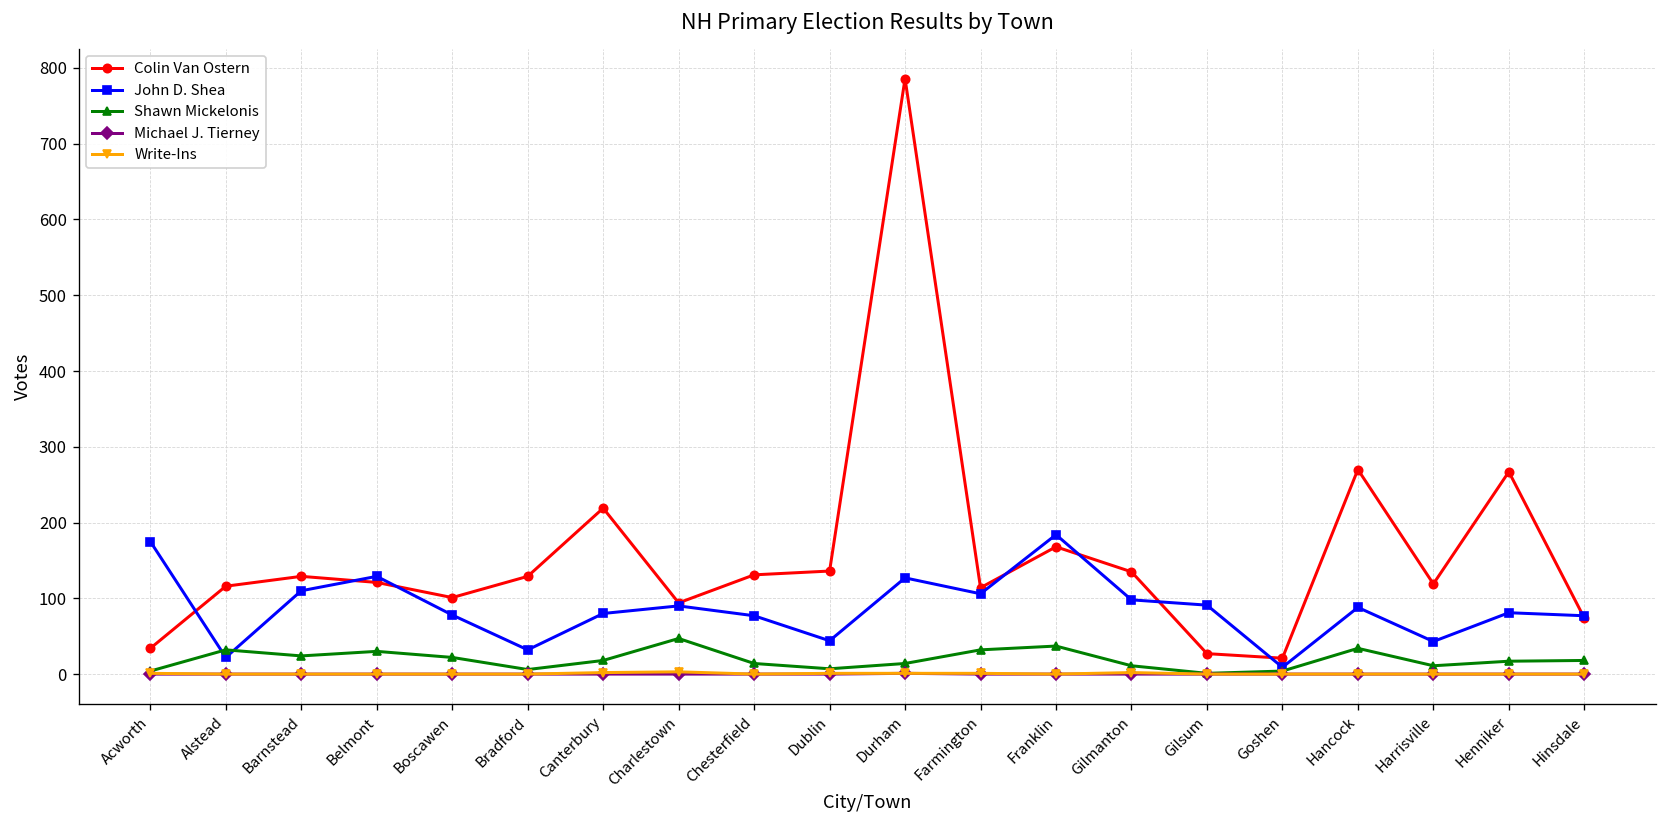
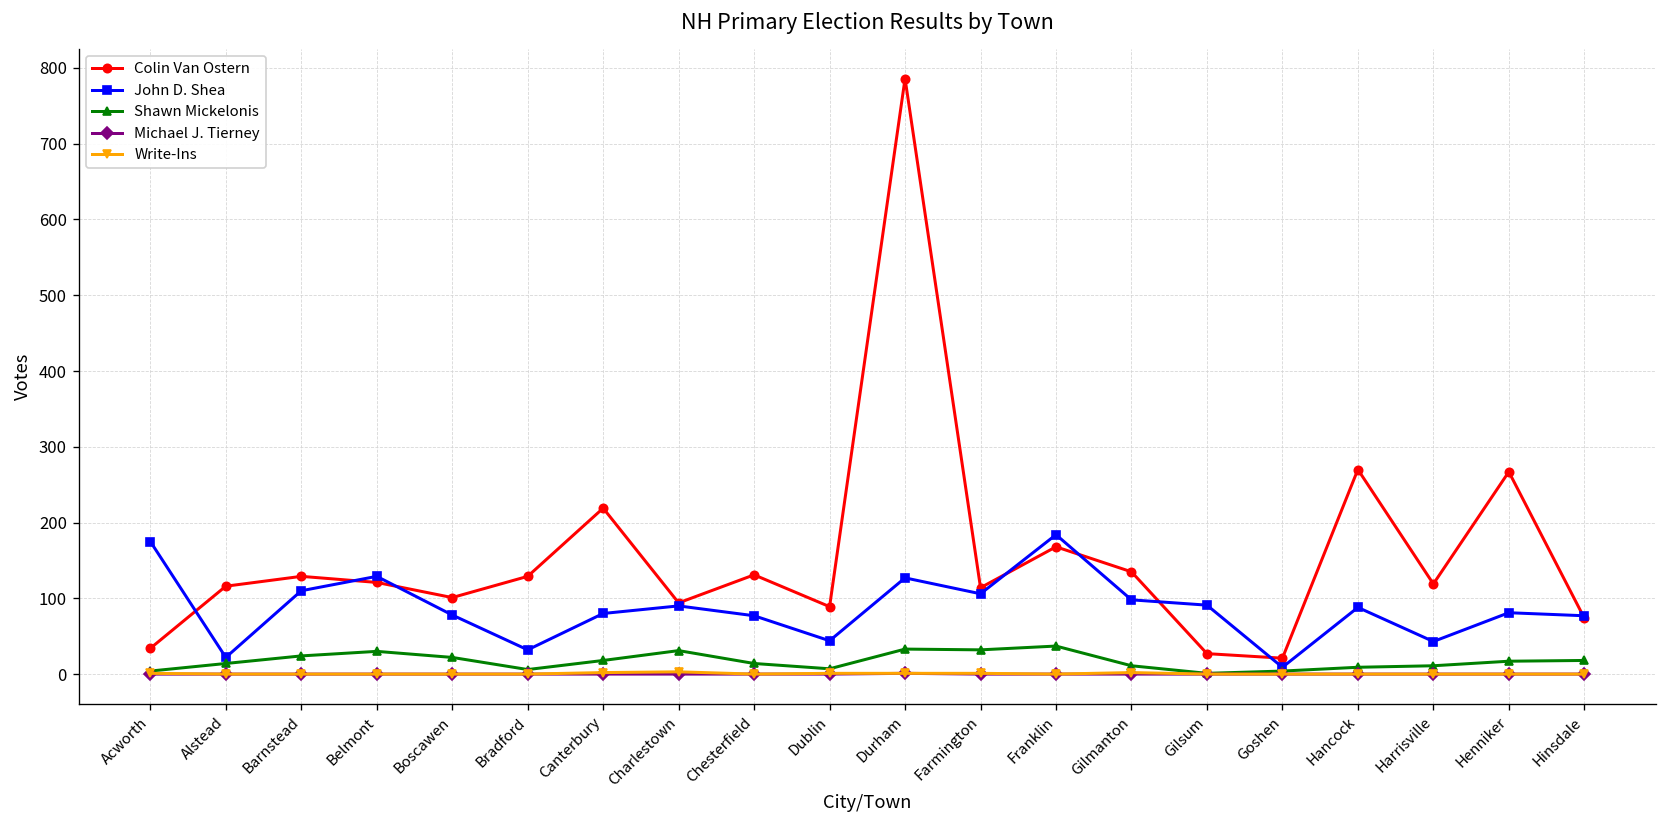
Shawn Mickelonis, Alstead: 30 -> 10
Shawn Mickelonis, Charlestown: 50 -> 30
Colin Van Ostern, Dublin: 140 -> 90
Shawn Mickelonis, Durham: 10 -> 30
Shawn Mickelonis, Hancock: 30 -> 10
